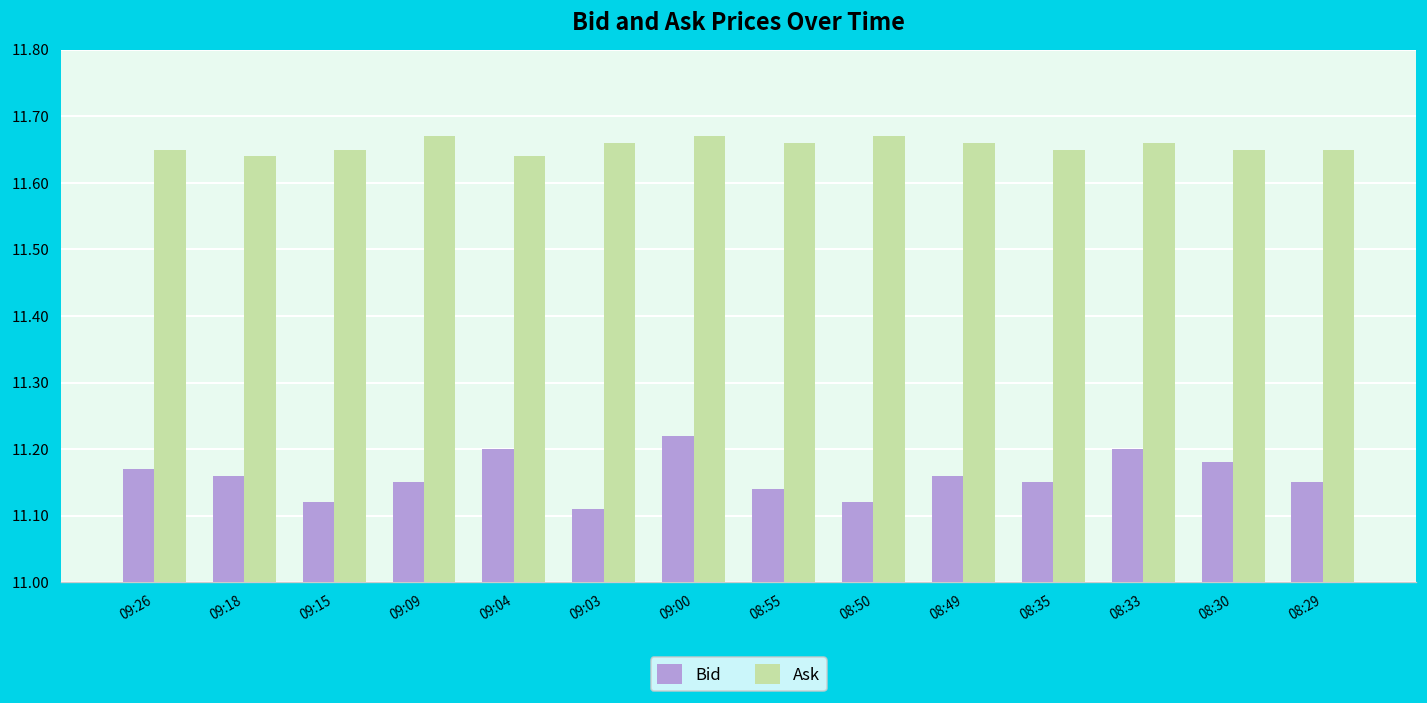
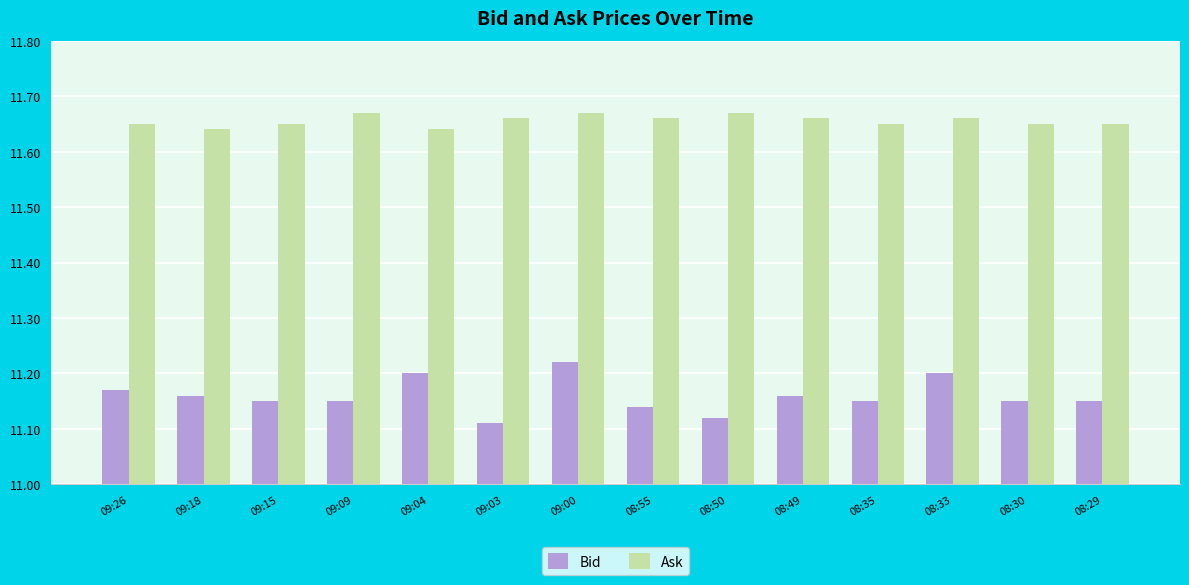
Bid, 09:15: 11.12 -> 11.15
Bid, 08:30: 11.18 -> 11.15
